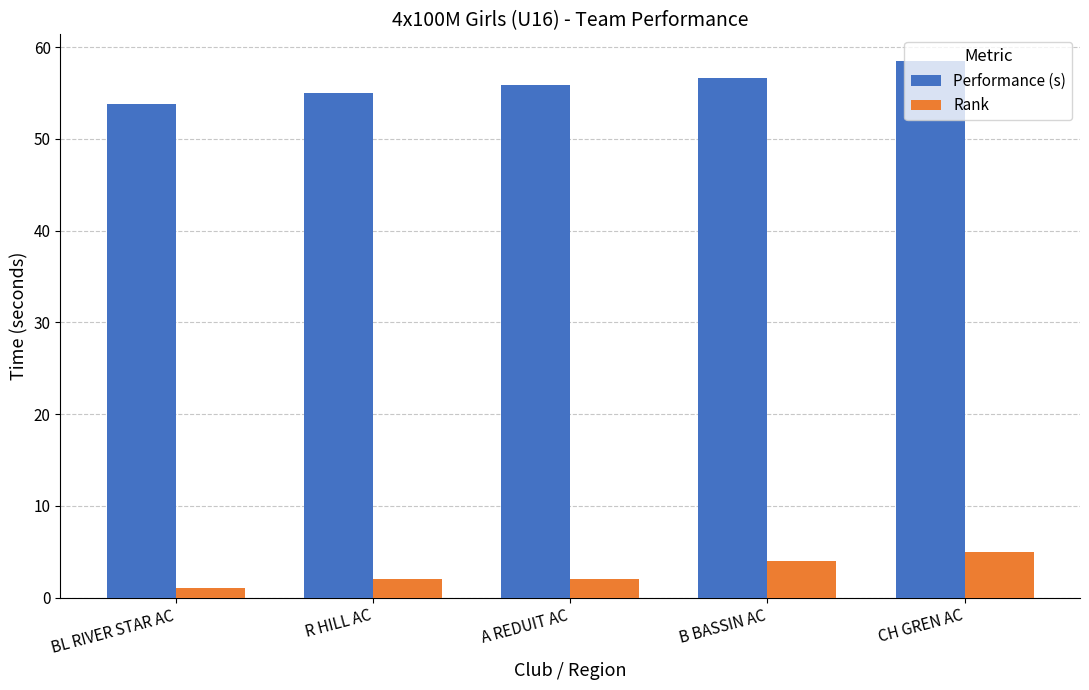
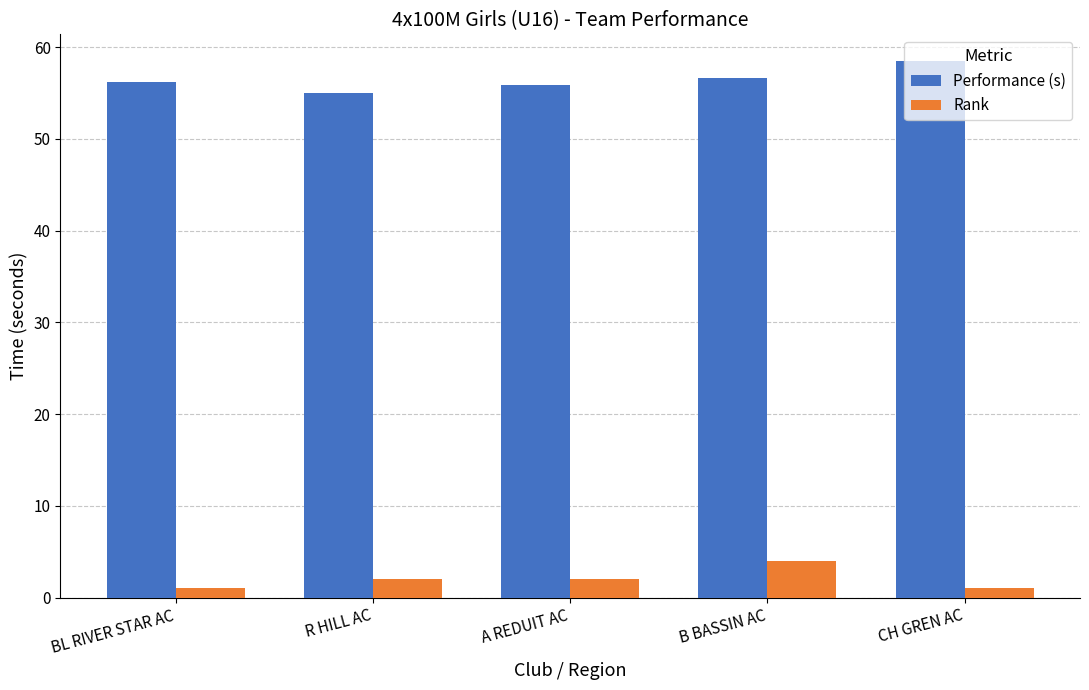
Performance (s), BL RIVER STAR AC: 54 -> 56
Rank, CH GREN AC: 5 -> 1
